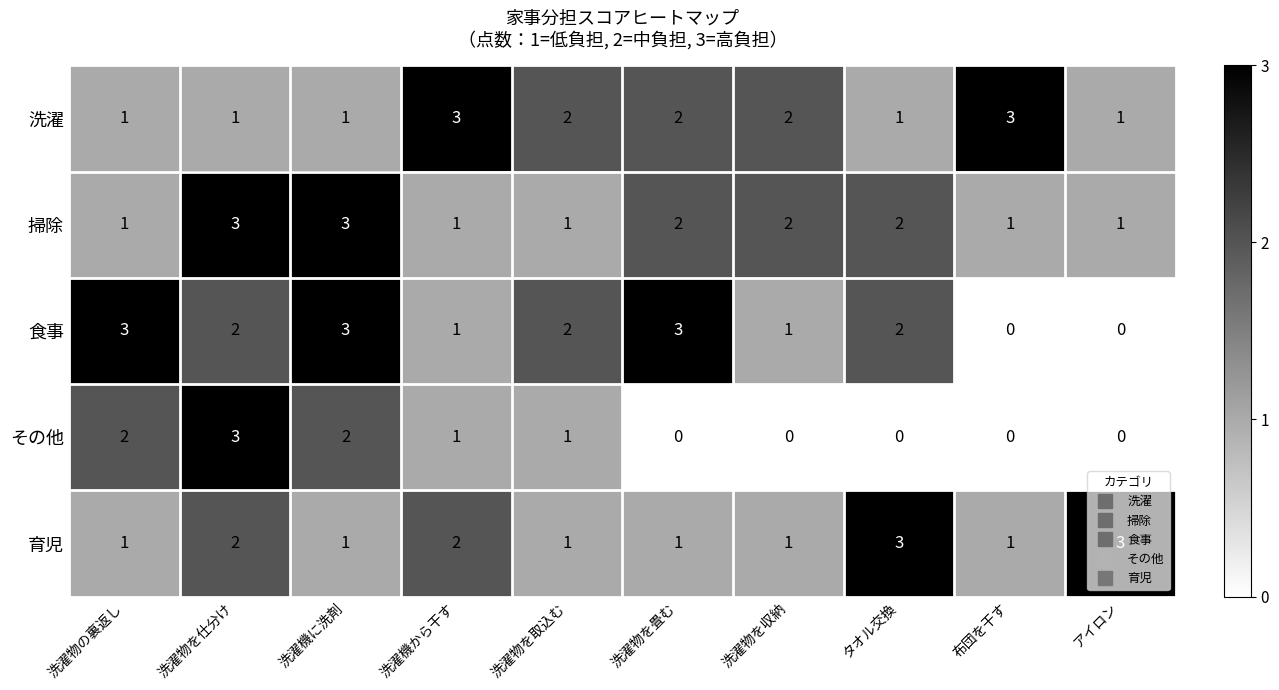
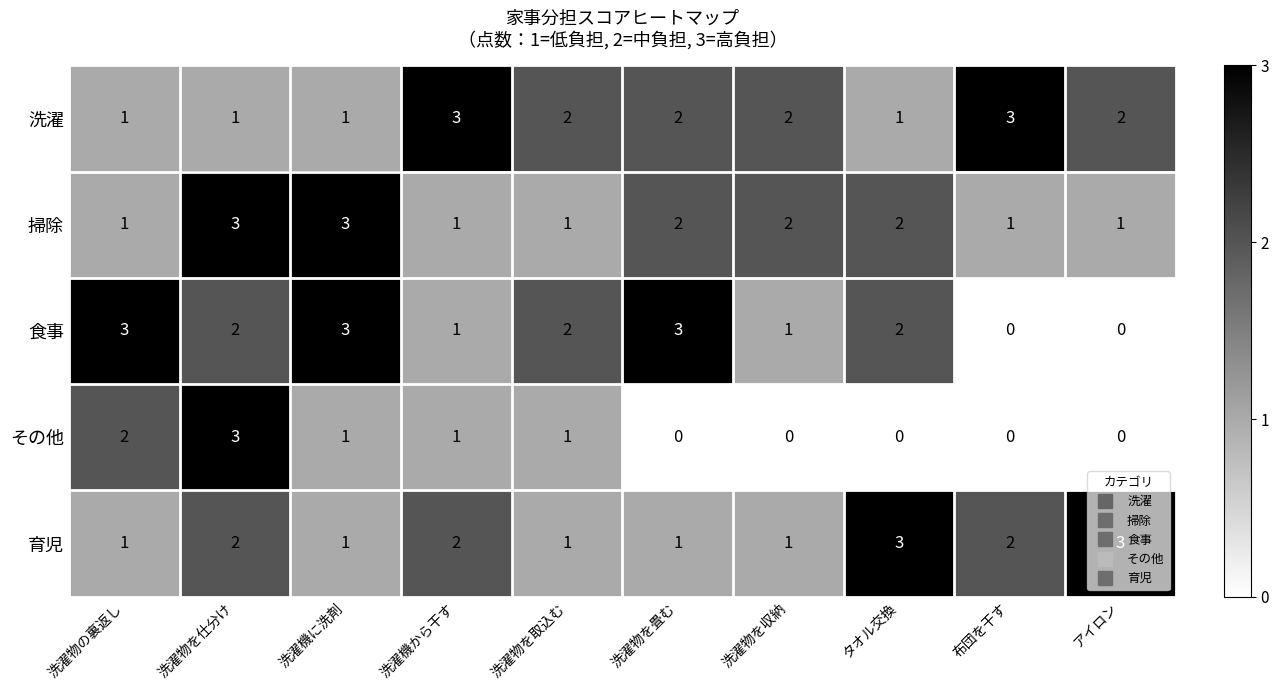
洗濯, アイロン: 1 -> 2
その他, 洗濯機に洗剤: 2 -> 1
育児, 布団を干す: 1 -> 2
